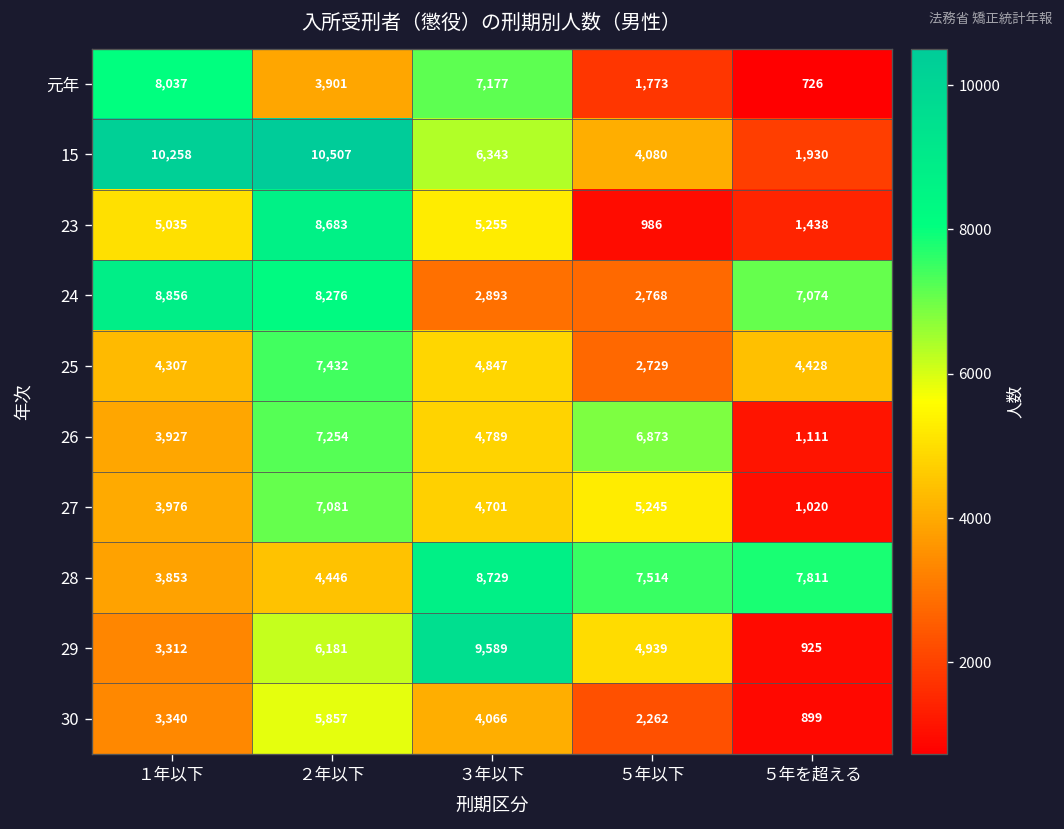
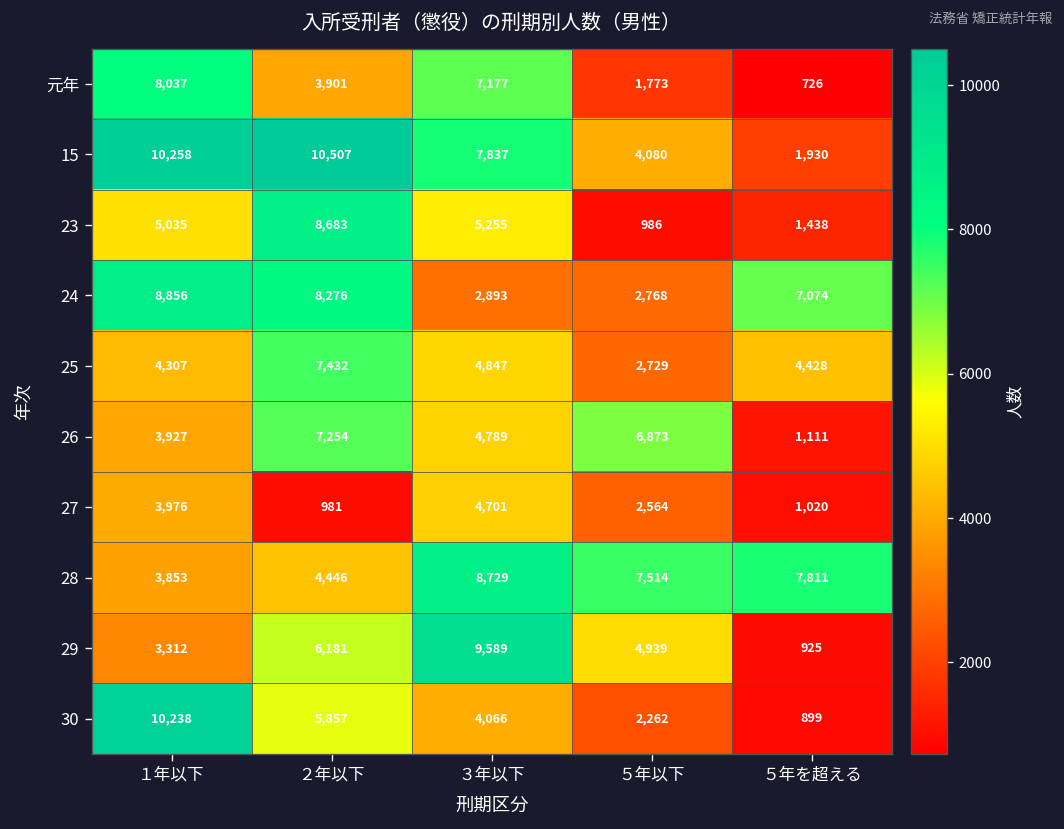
15, ３年以下: 6,343 -> 7,837
27, ２年以下: 7,081 -> 981
27, ５年以下: 5,245 -> 2,564
30, １年以下: 3,340 -> 10,238
